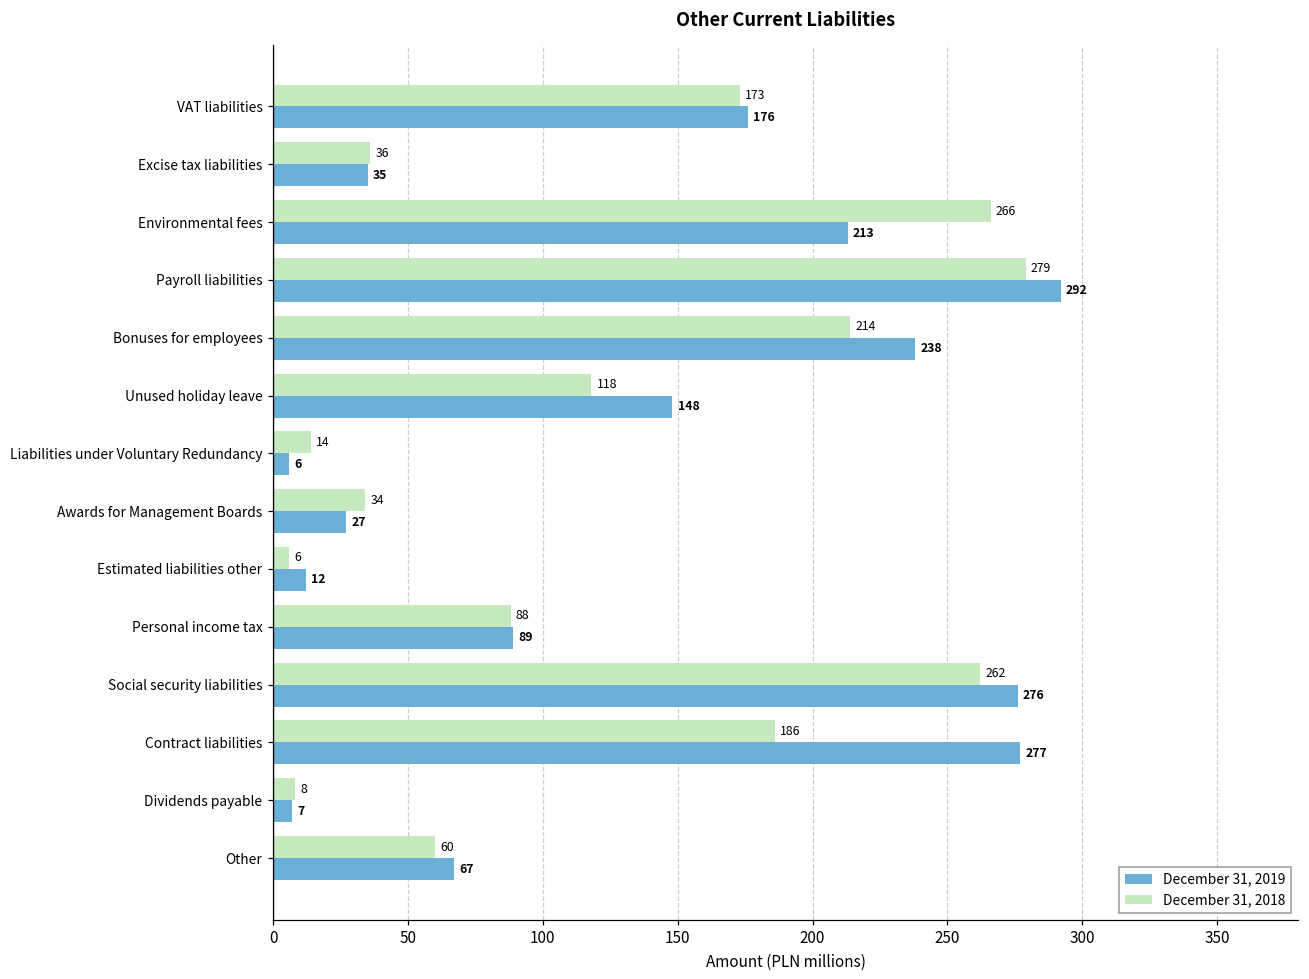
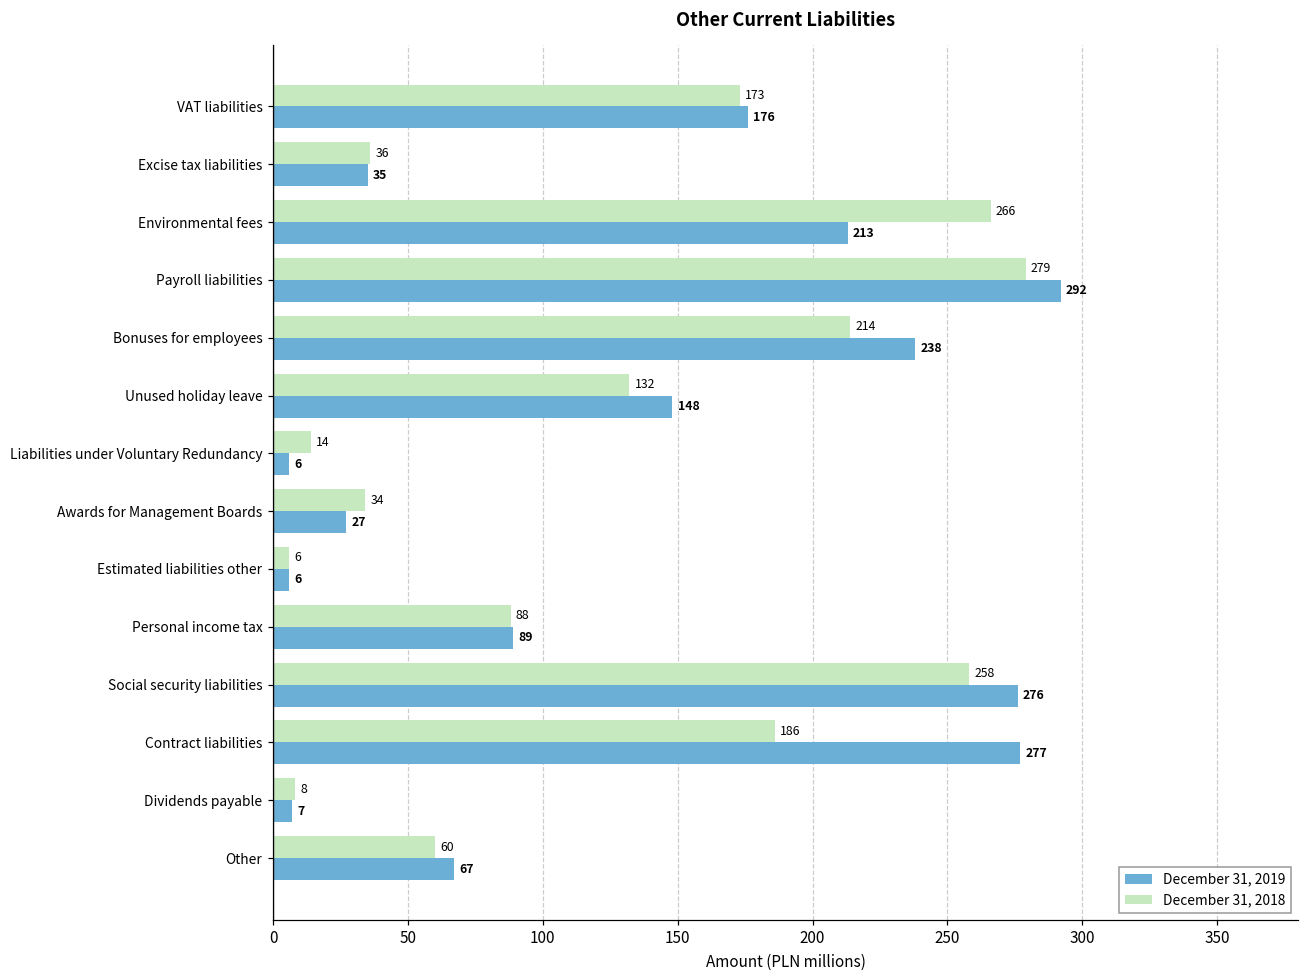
December 31, 2018, Unused holiday leave: 118 -> 132
December 31, 2019, Estimated liabilities other: 12 -> 6
December 31, 2018, Social security liabilities: 262 -> 258
